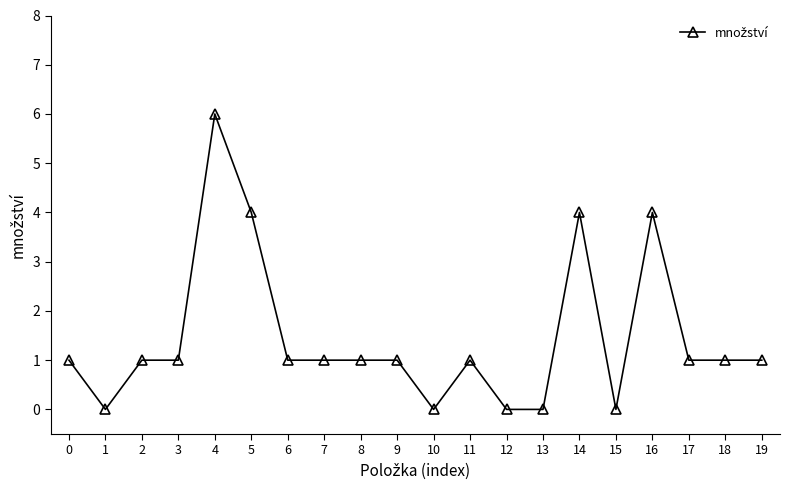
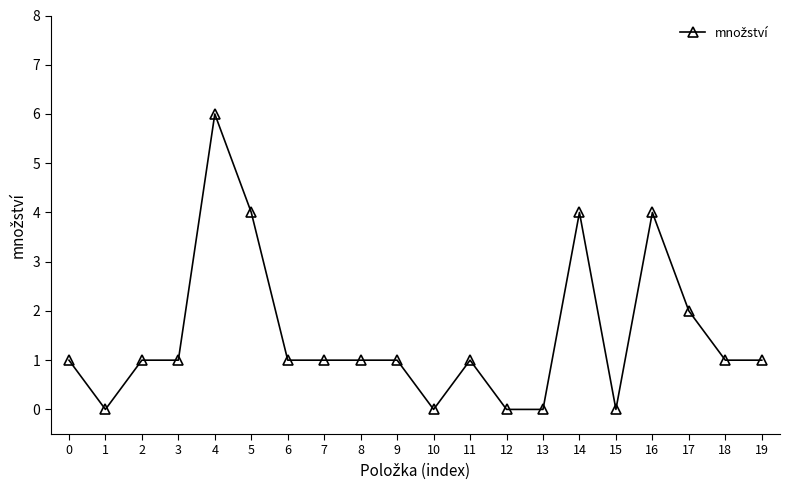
17: 1 -> 2
